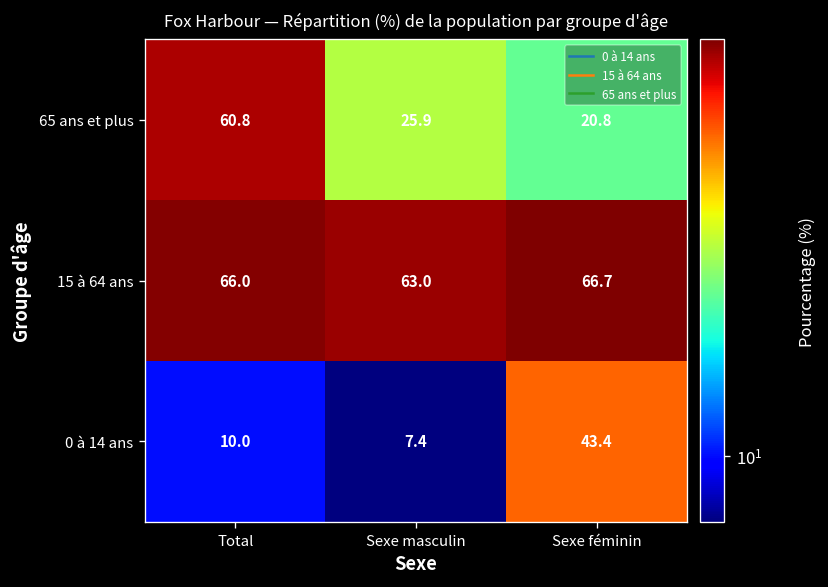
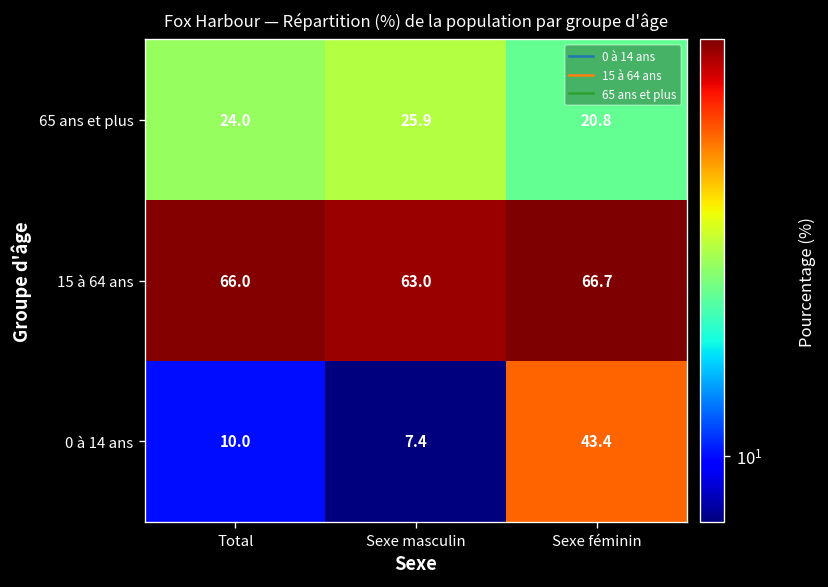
65 ans et plus, Total: 60.8 -> 24.0
